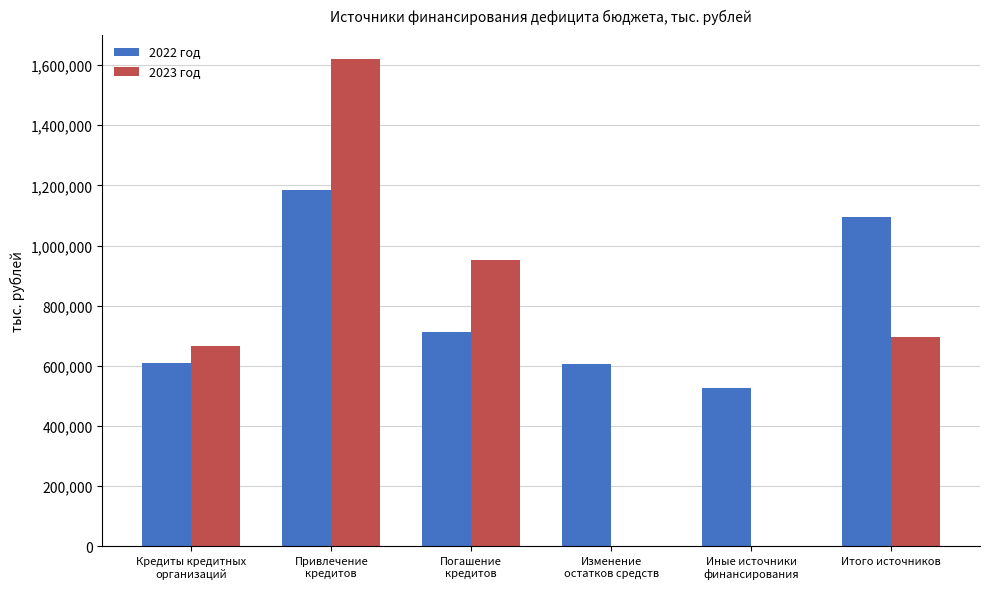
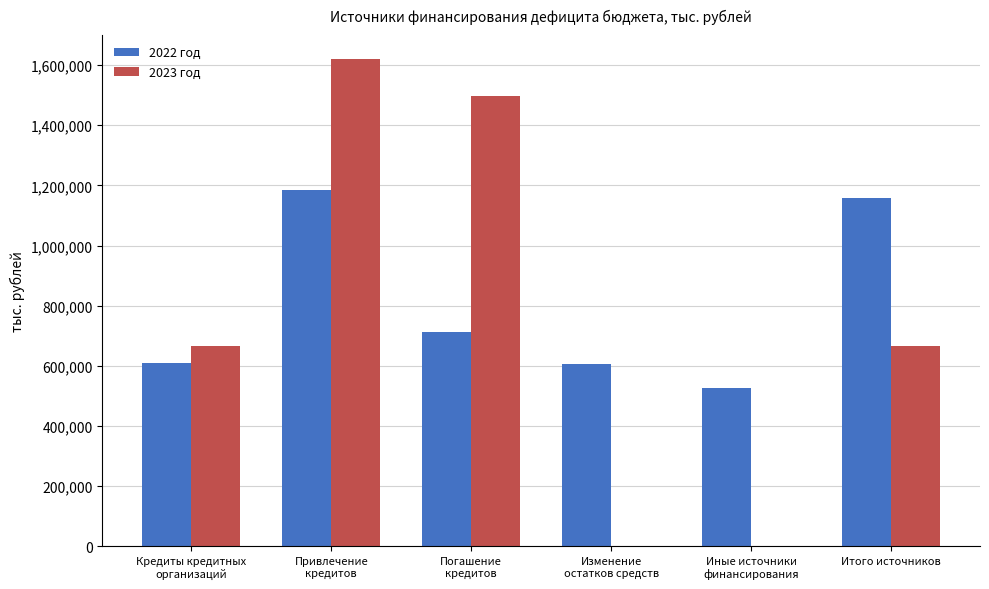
2023 год, Погашение кредитов: 950,000 -> 1,500,000
2022 год, Итого источников: 1,100,000 -> 1,160,000
2023 год, Итого источников: 700,000 -> 670,000
